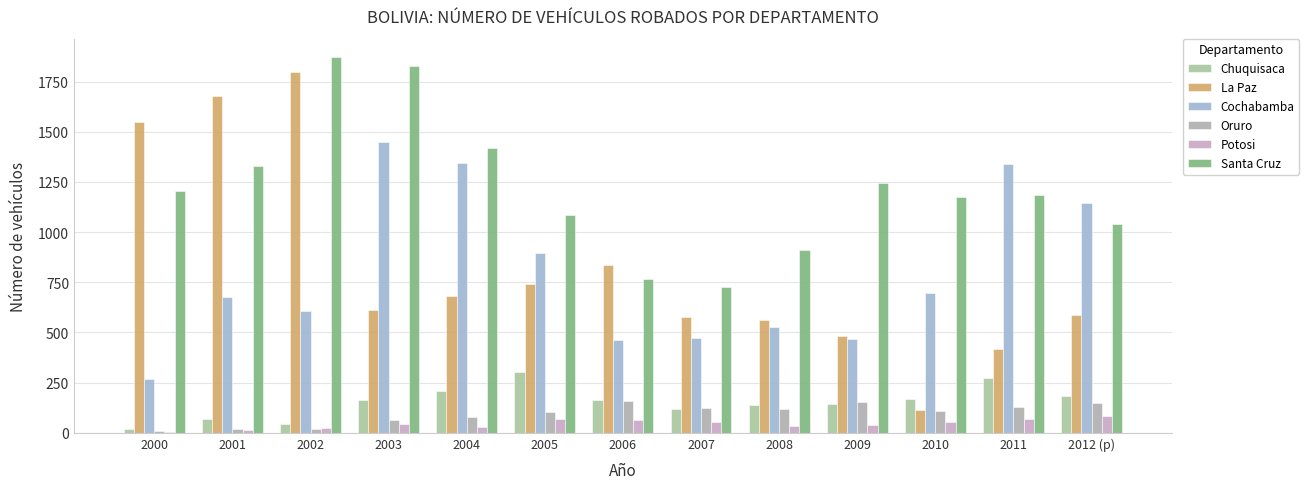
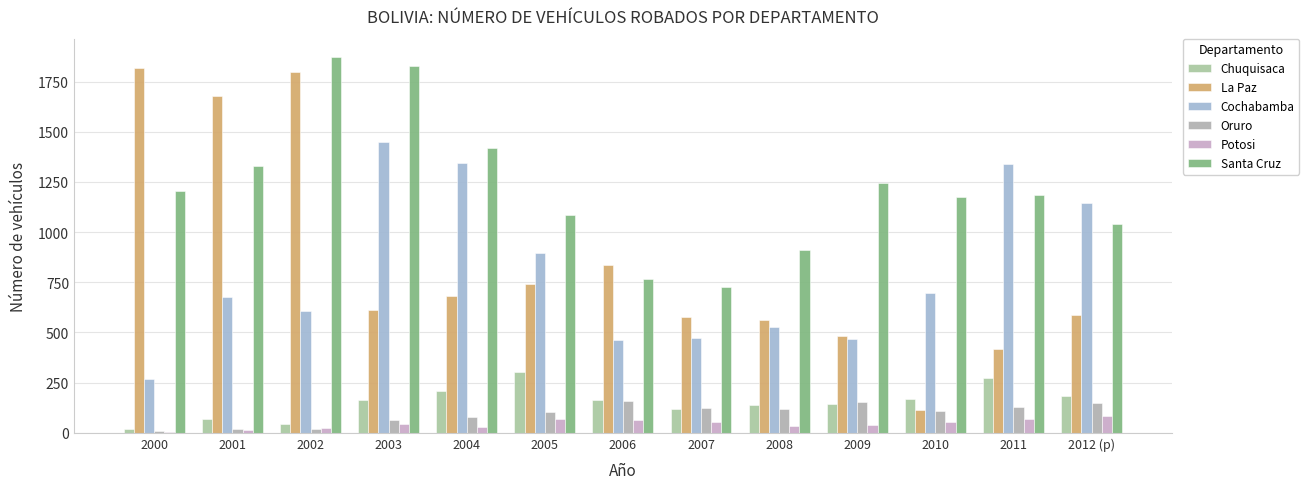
La Paz, 2000: 1550 -> 1820
